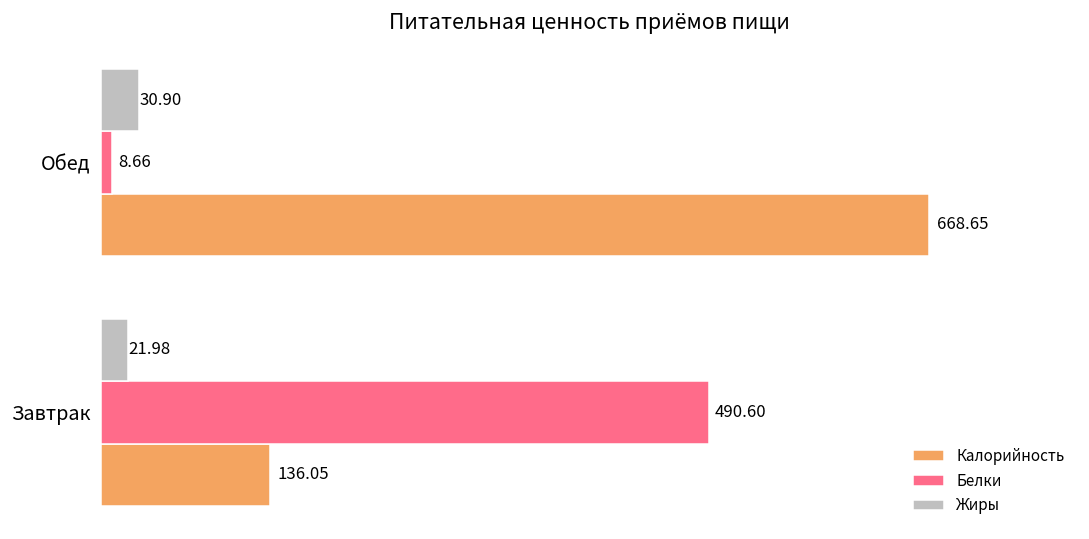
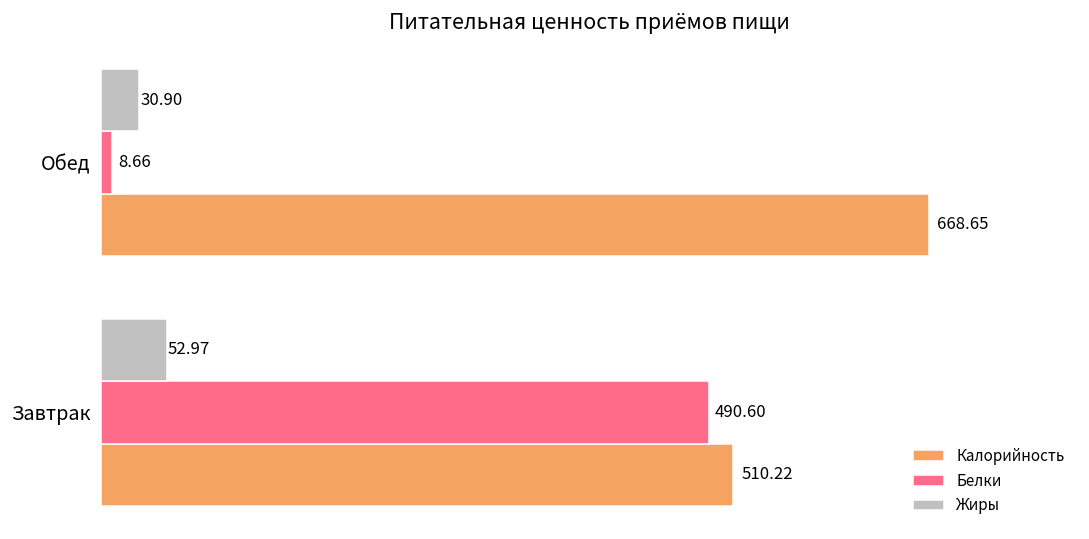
Жиры, Завтрак: 21.98 -> 52.97
Калорийность, Завтрак: 136.05 -> 510.22
